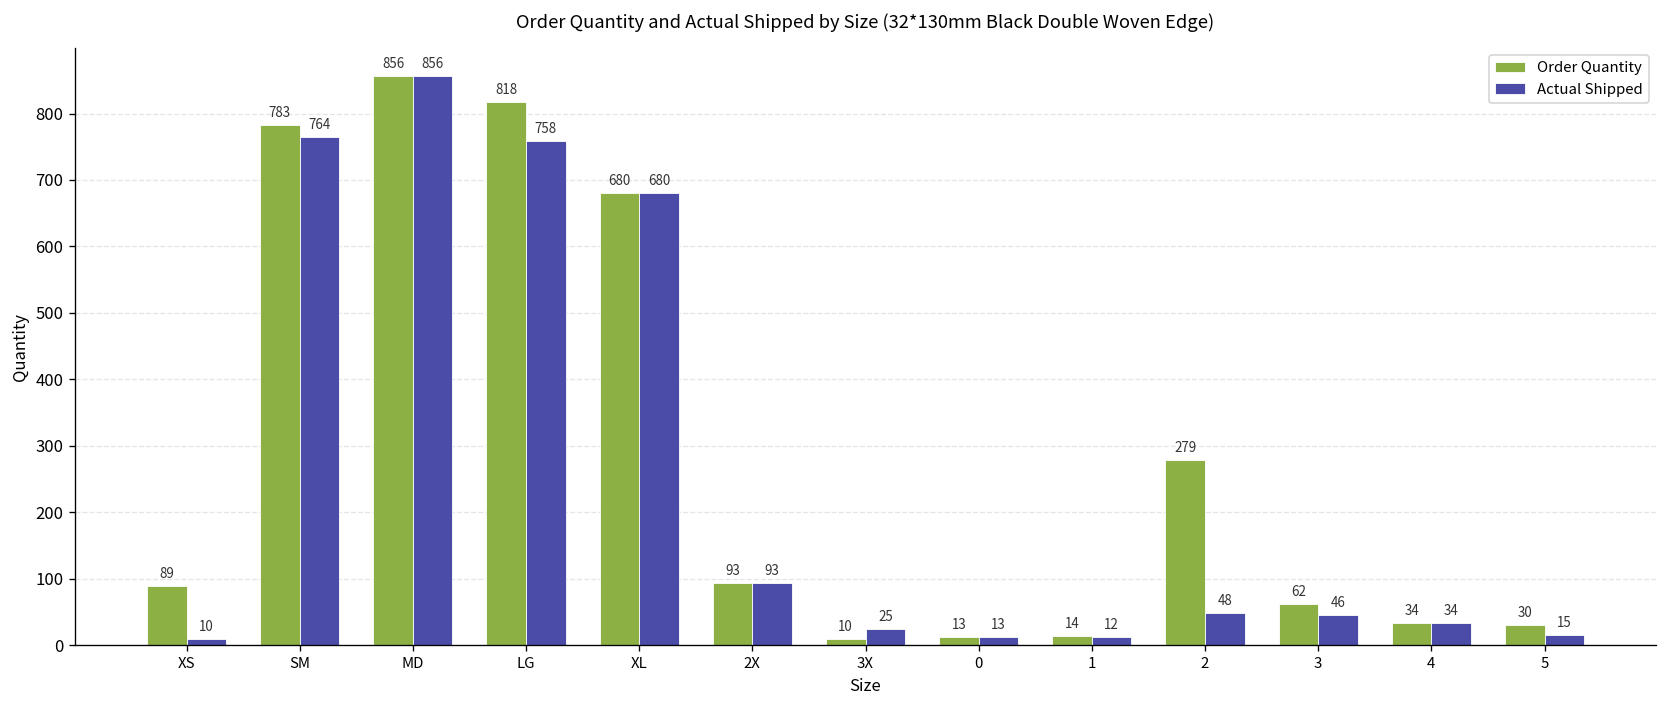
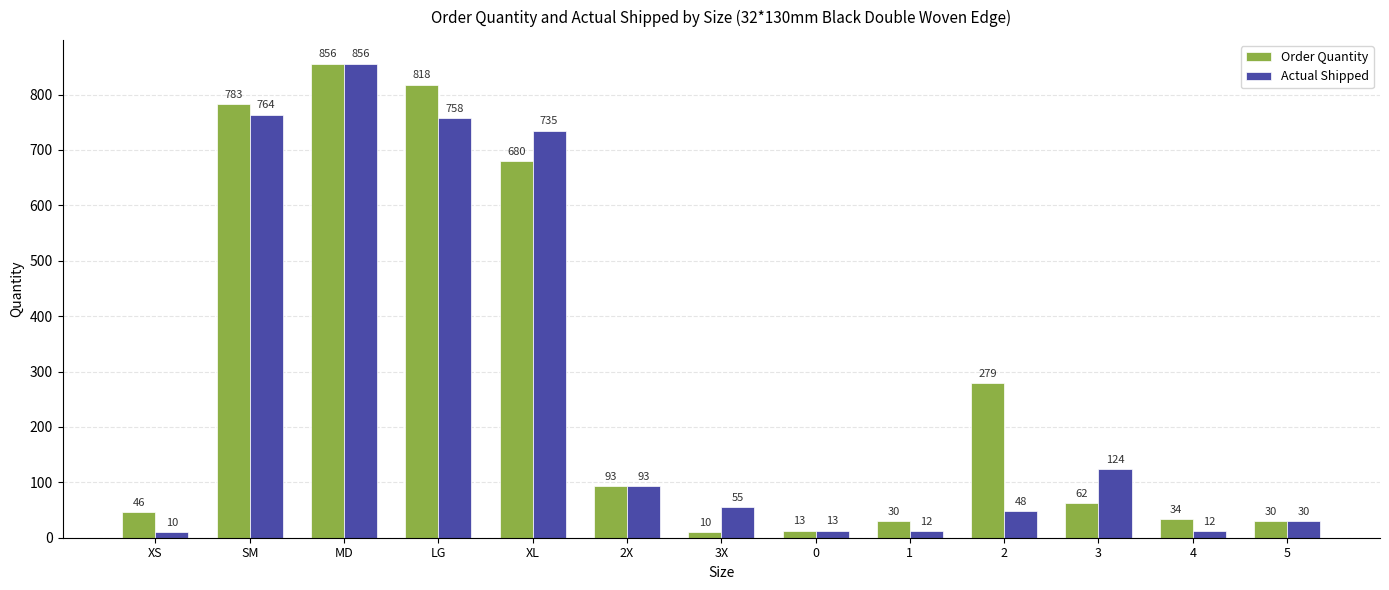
Order Quantity, XS: 89 -> 46
Actual Shipped, XL: 680 -> 735
Actual Shipped, 3X: 25 -> 55
Order Quantity, 1: 14 -> 30
Actual Shipped, 3: 46 -> 124
Actual Shipped, 4: 34 -> 12
Actual Shipped, 5: 15 -> 30
